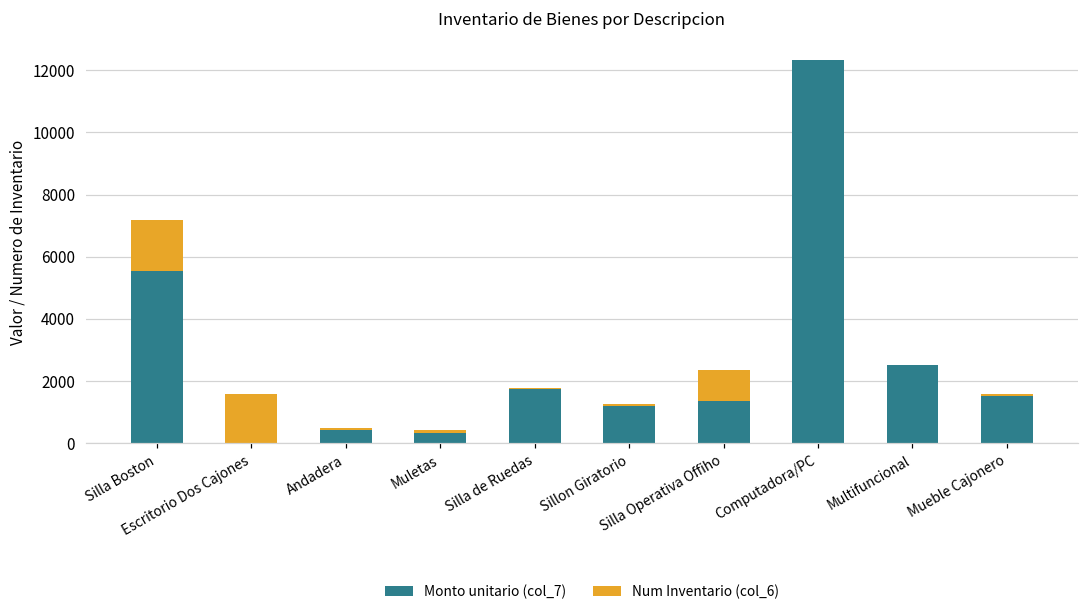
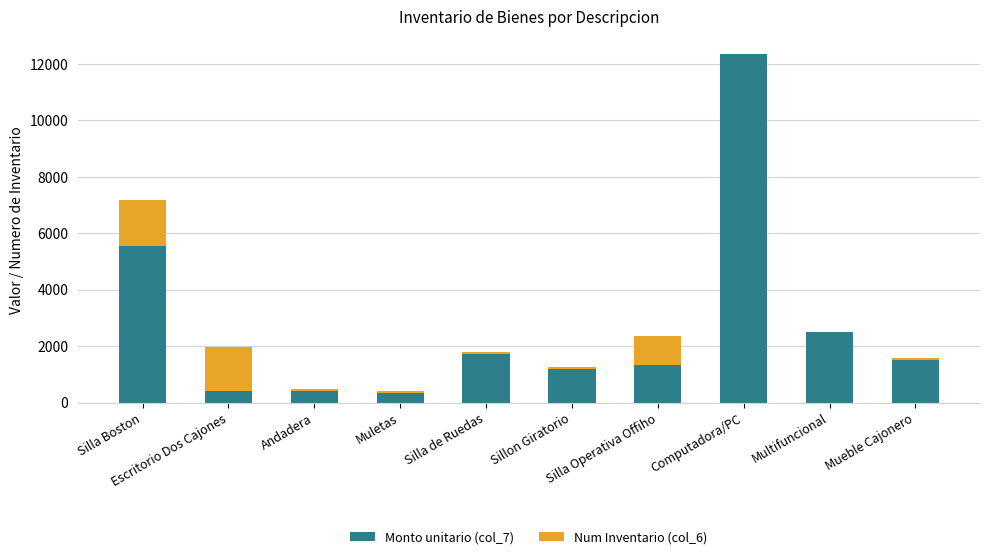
Monto unitario (col_7), Escritorio Dos Cajones: 0 -> 400
